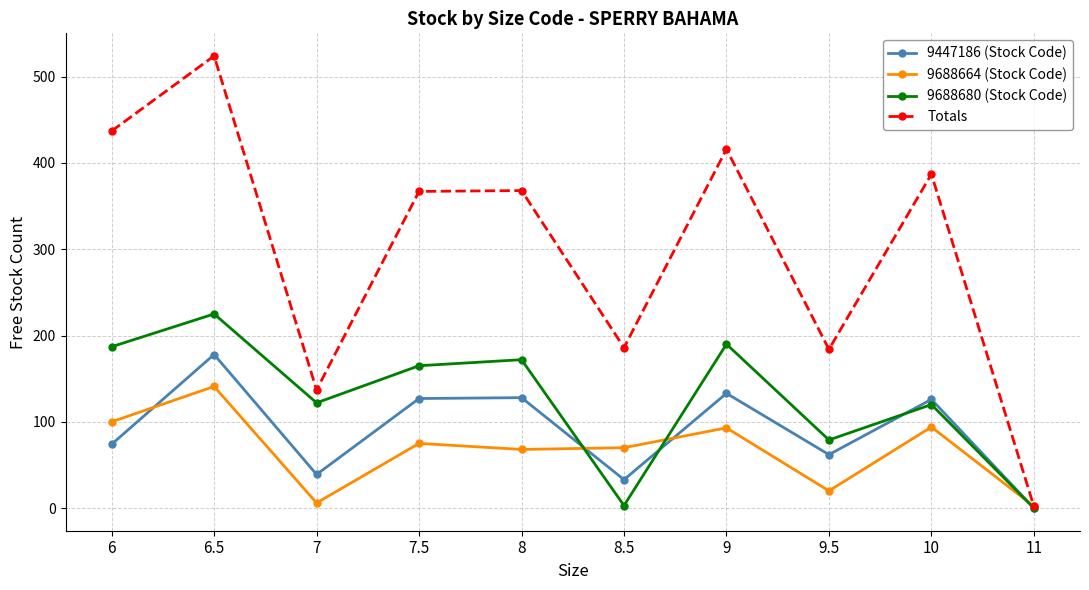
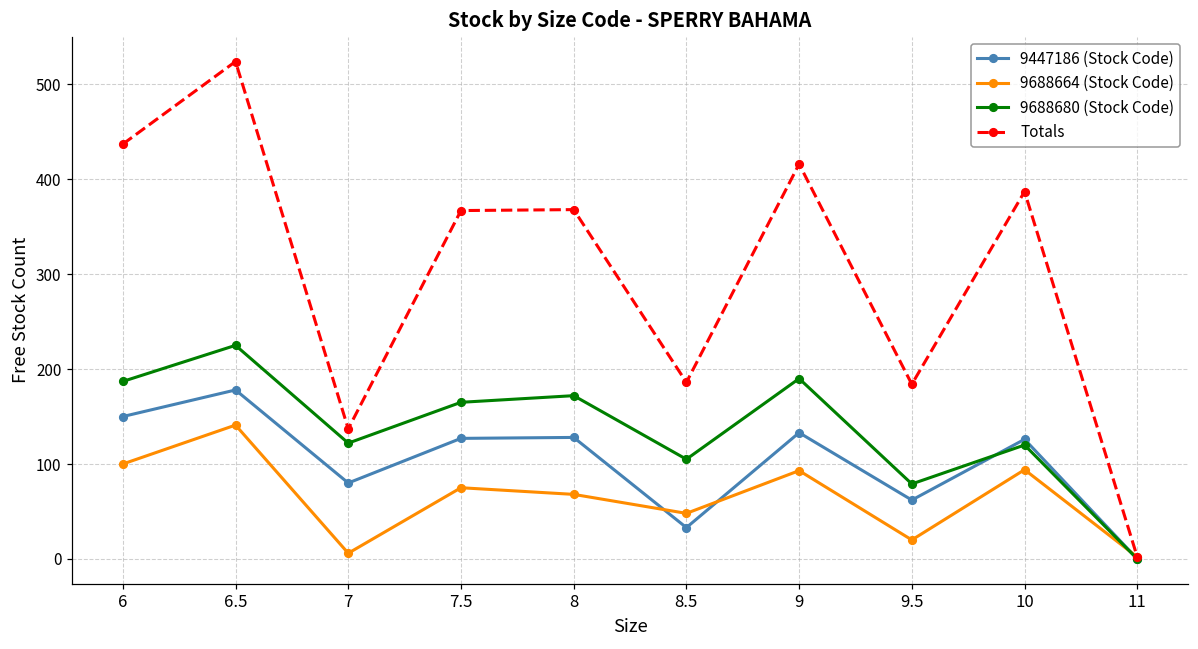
9447186 (Stock Code), 6: 70 -> 150
9447186 (Stock Code), 7: 40 -> 80
9688664 (Stock Code), 8.5: 70 -> 50
9688680 (Stock Code), 8.5: 0 -> 110
